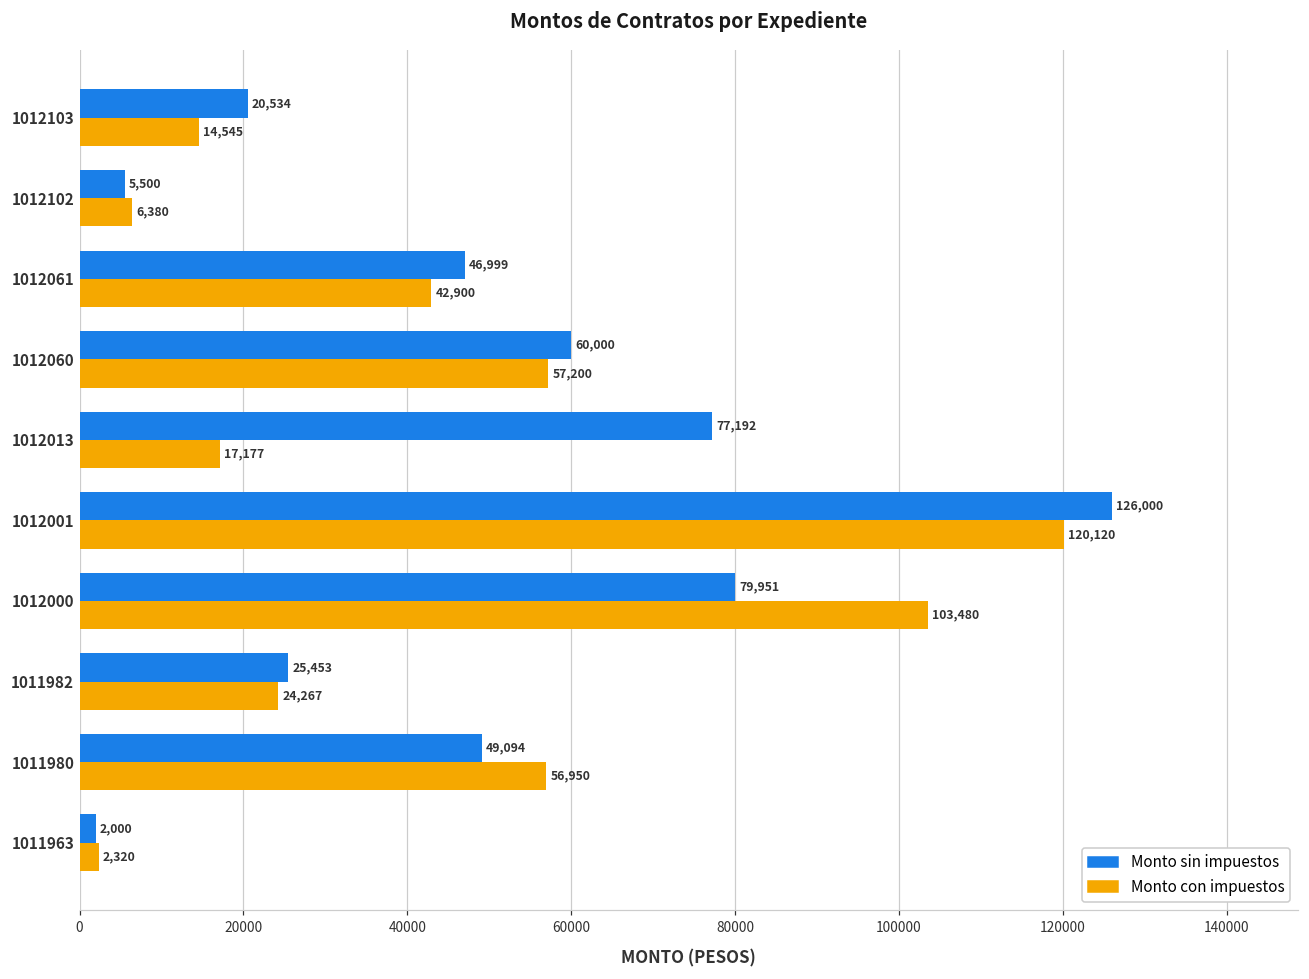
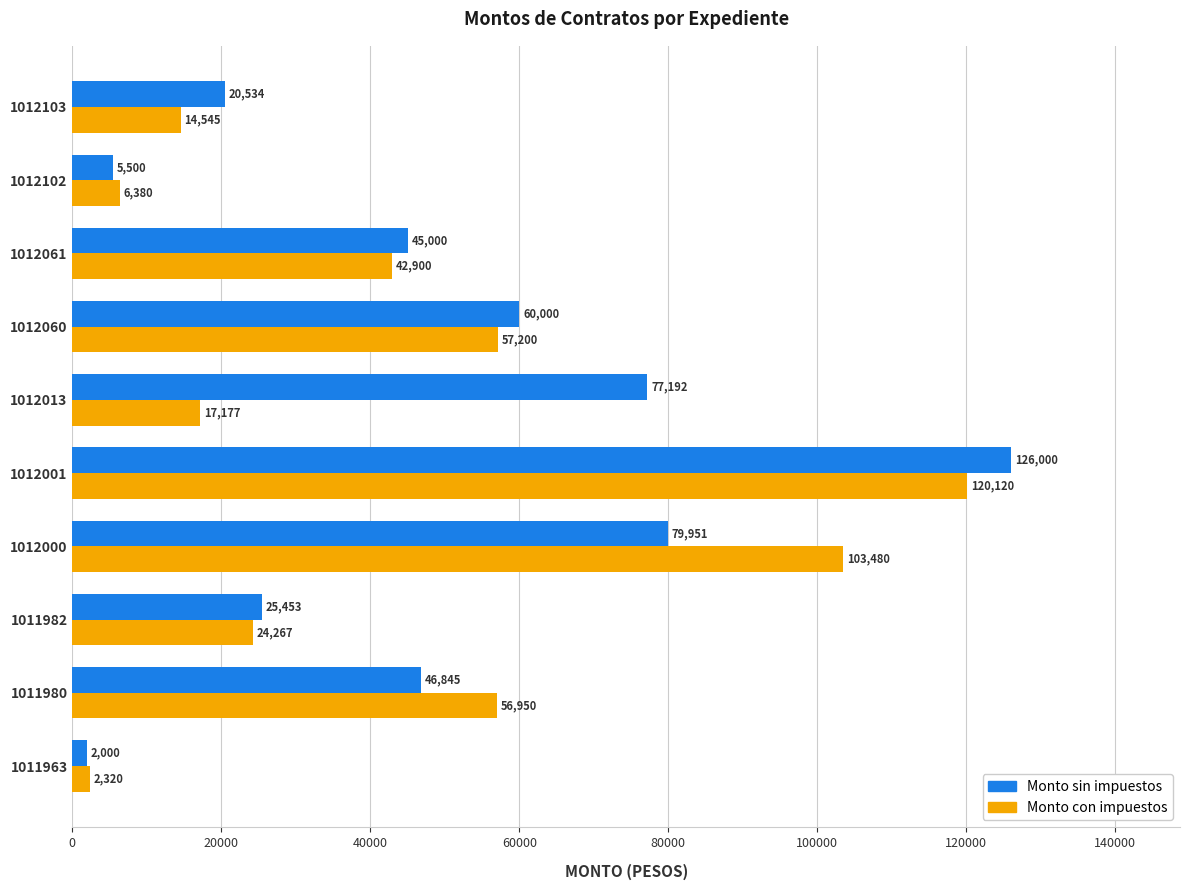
Monto sin impuestos, 1012061: 46,999 -> 45,000
Monto sin impuestos, 1011980: 49,094 -> 46,845
